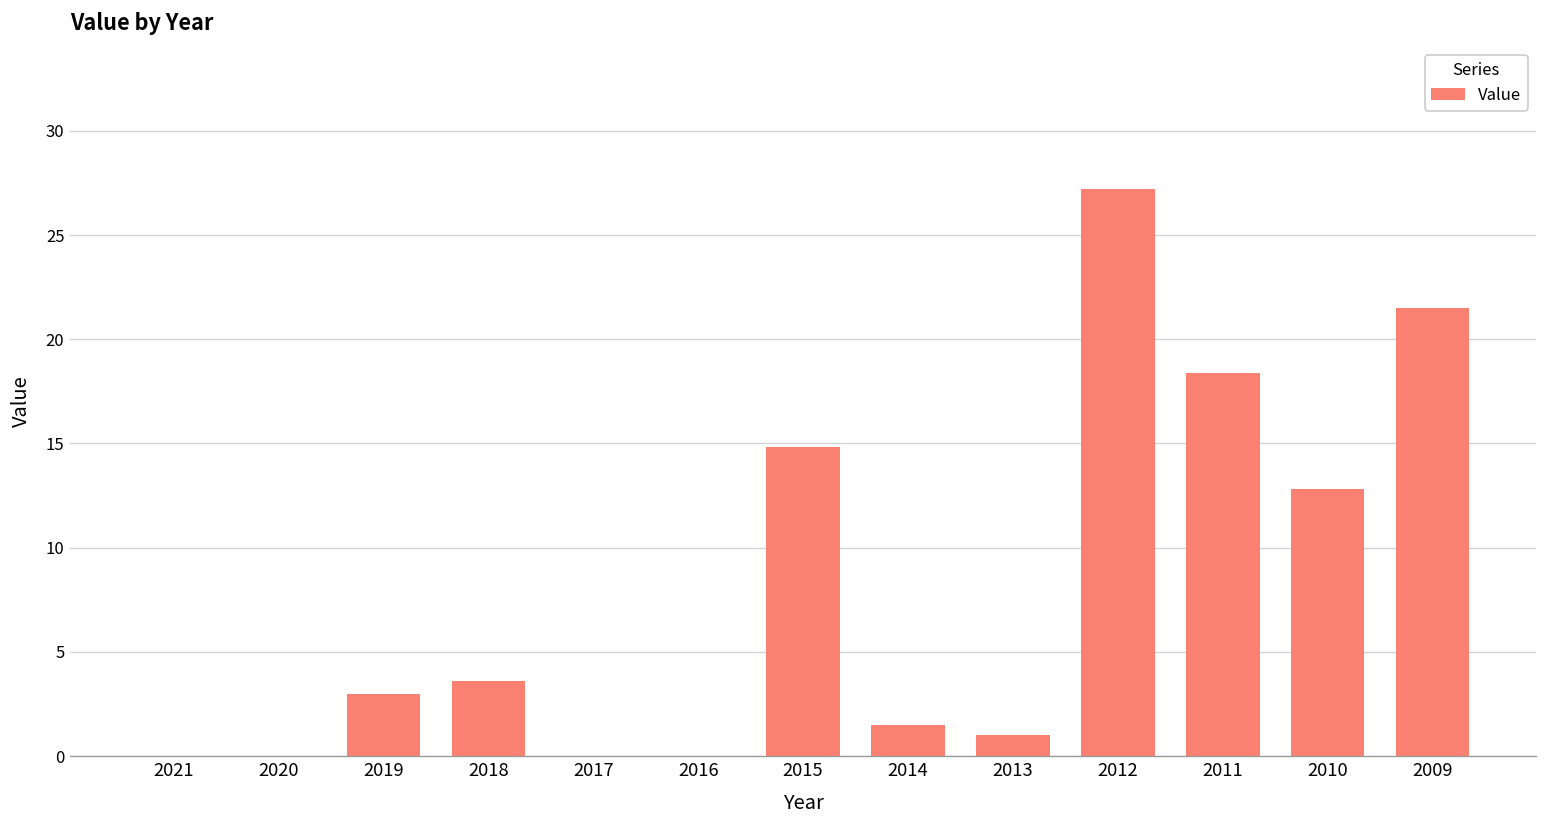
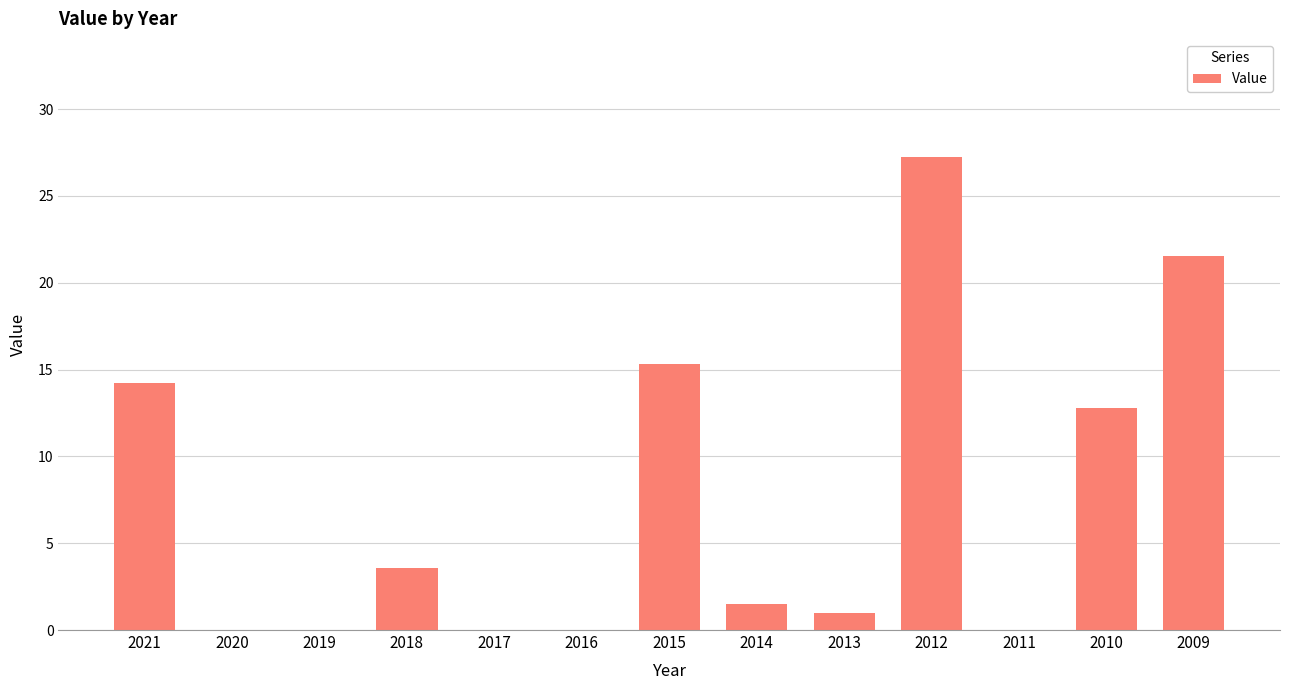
2021: 0.0 -> 14.2
2019: 3 -> 0
2015: 14.8 -> 15.3
2011: 18.4 -> 0.0
